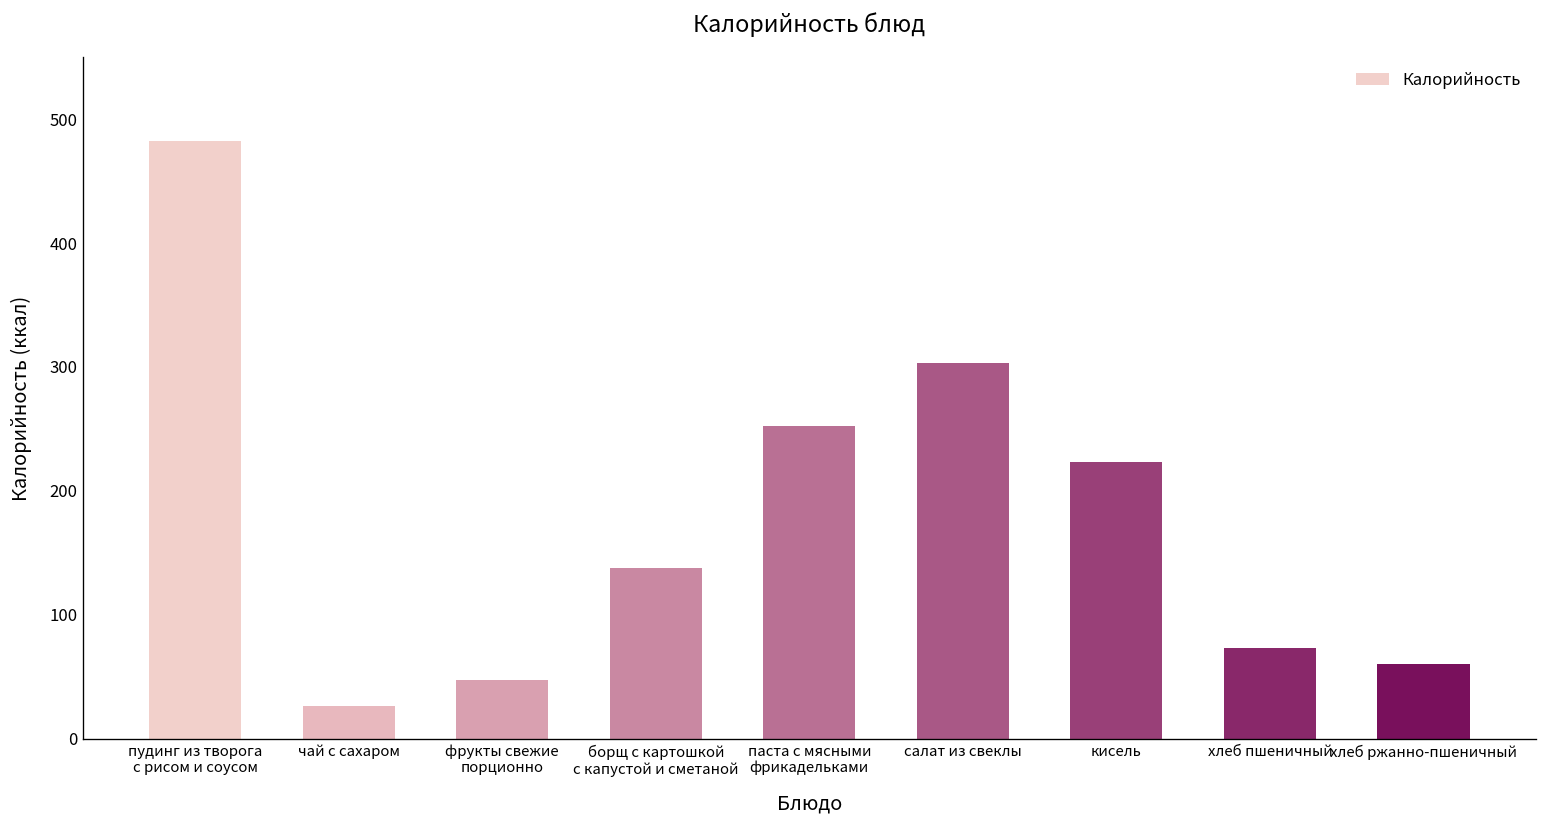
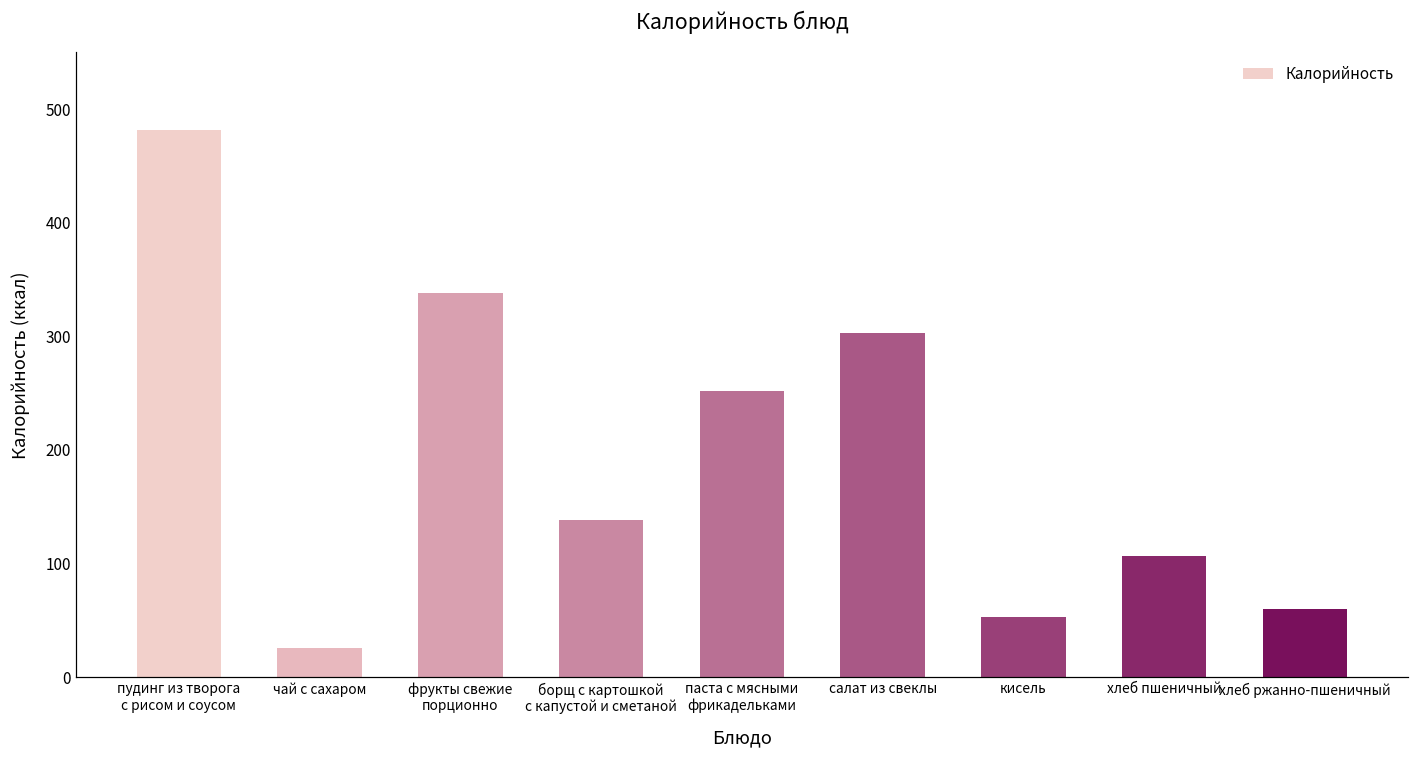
фрукты свежие порционно: 47 -> 338
кисель: 223 -> 53
хлеб пшеничный: 73 -> 107
